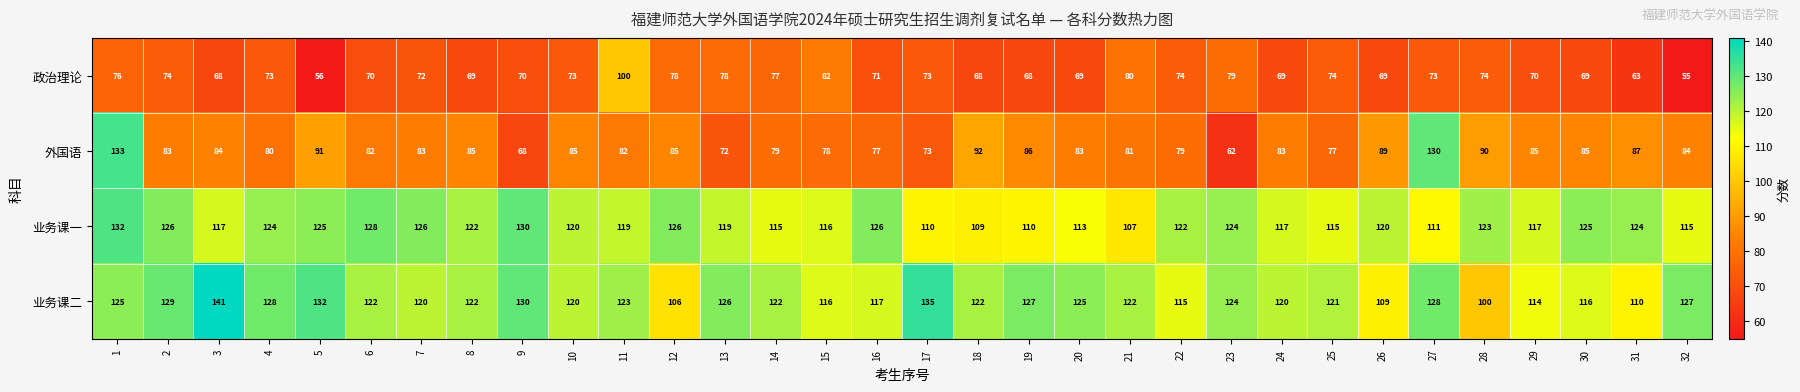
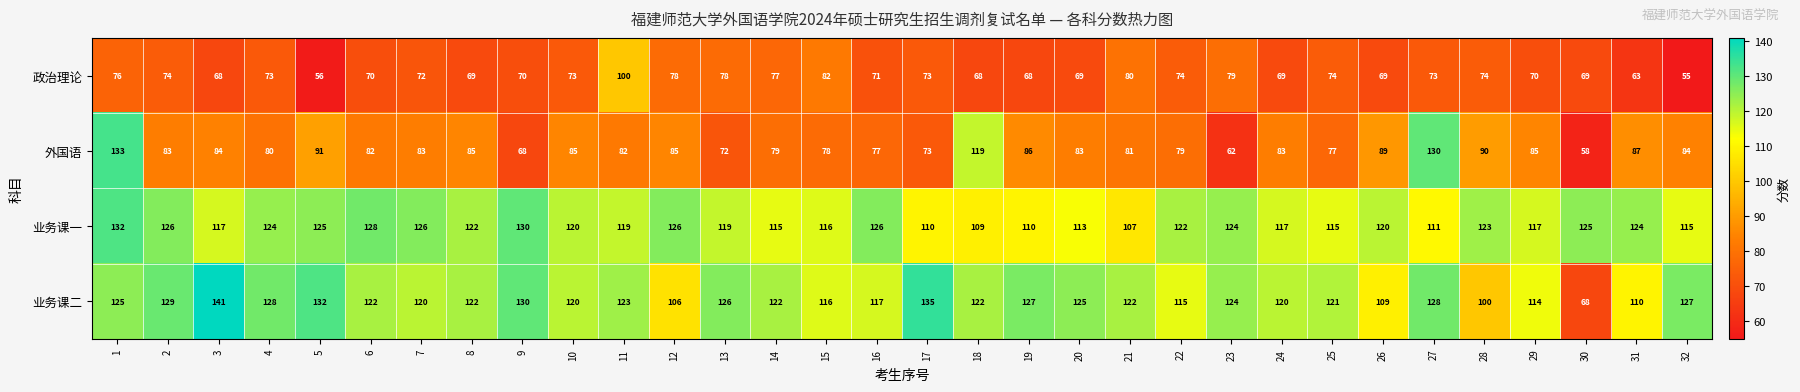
外国语, 18: 92 -> 119
外国语, 30: 85 -> 58
业务课二, 30: 116 -> 68
